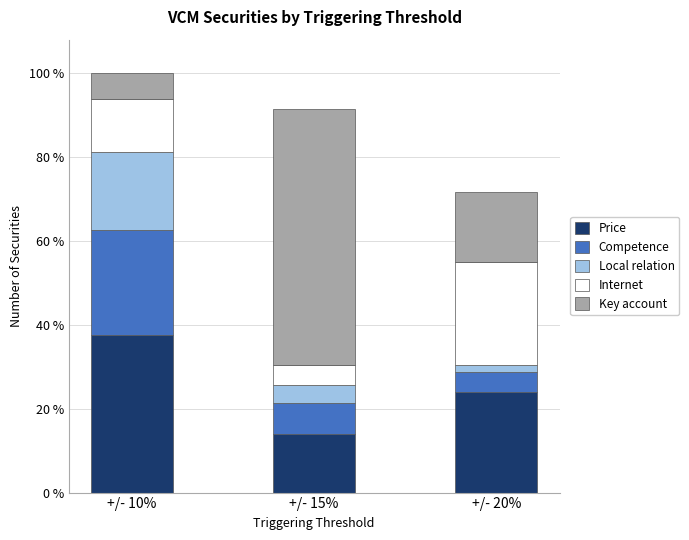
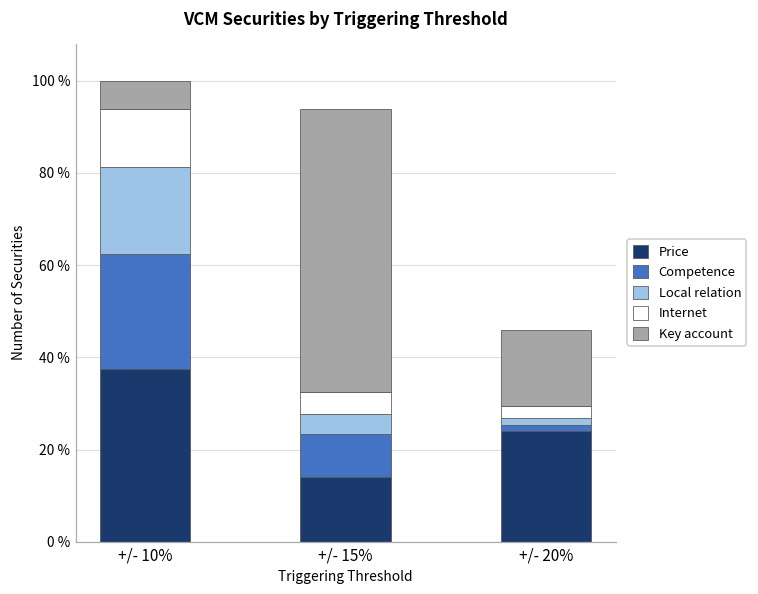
Competence, +/- 15%: 7 % -> 9 %
Competence, +/- 20%: 5 % -> 1 %
Internet, +/- 20%: 25 % -> 3 %
